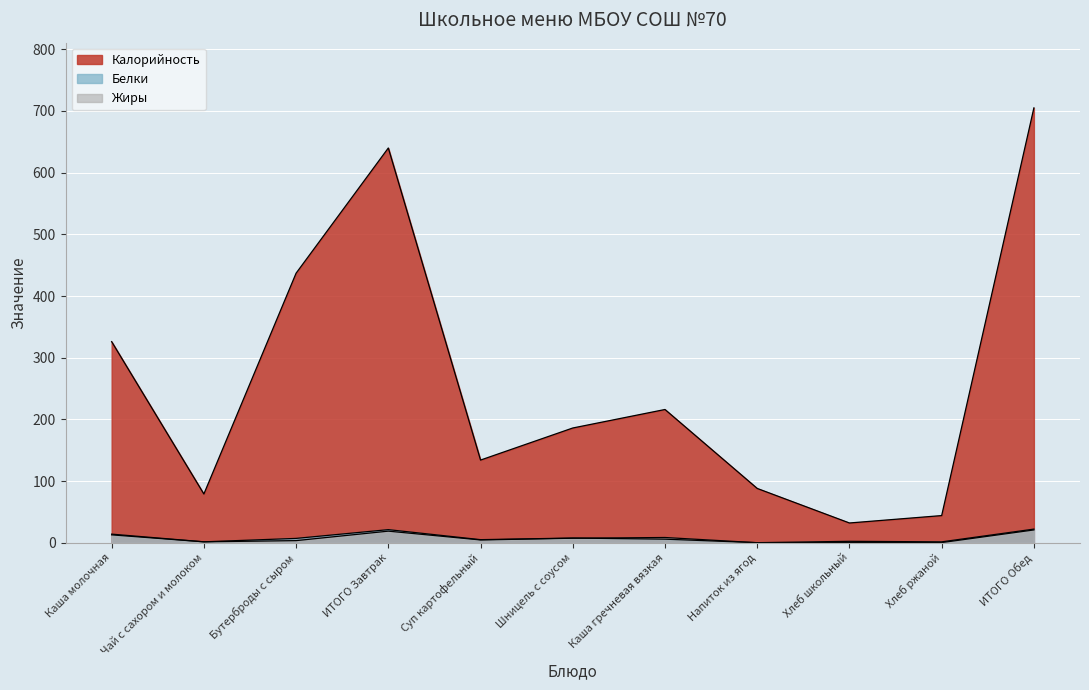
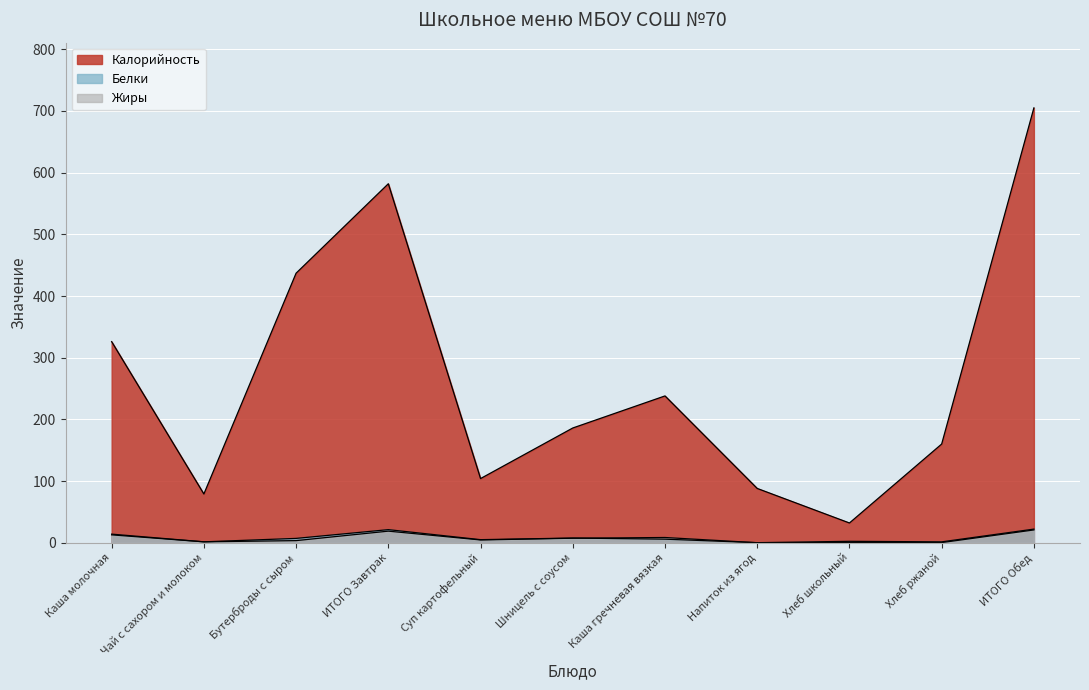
Калорийность, ИТОГО Завтрак: 640 -> 580
Калорийность, Суп картофельный: 130 -> 100
Калорийность, Каша гречневая вязкая: 220 -> 240
Калорийность, Хлеб ржаной: 40 -> 160
